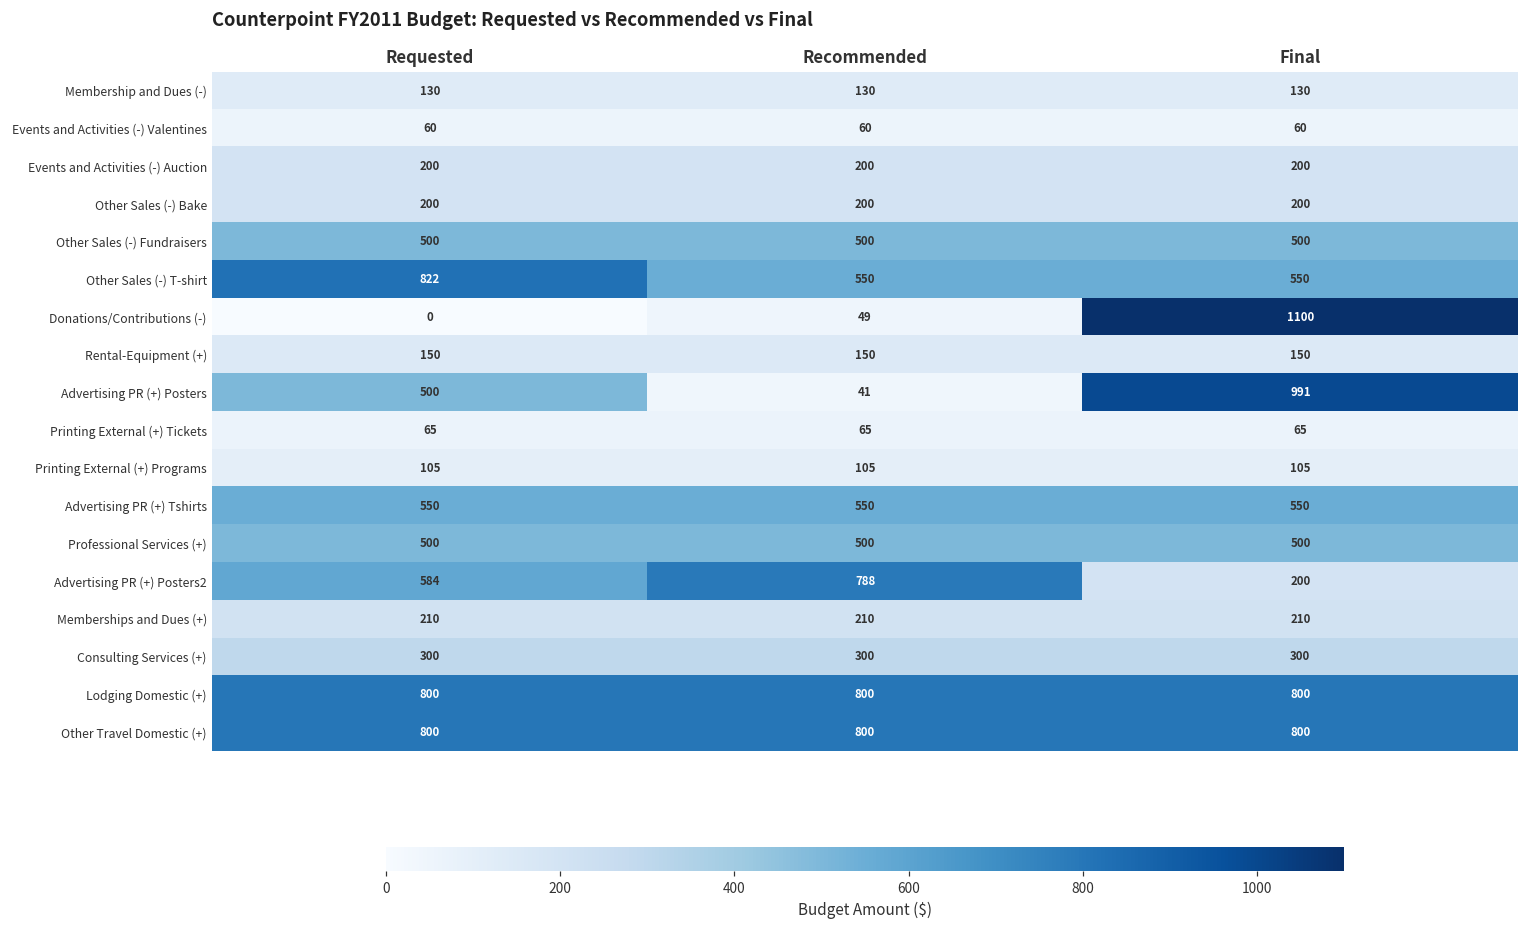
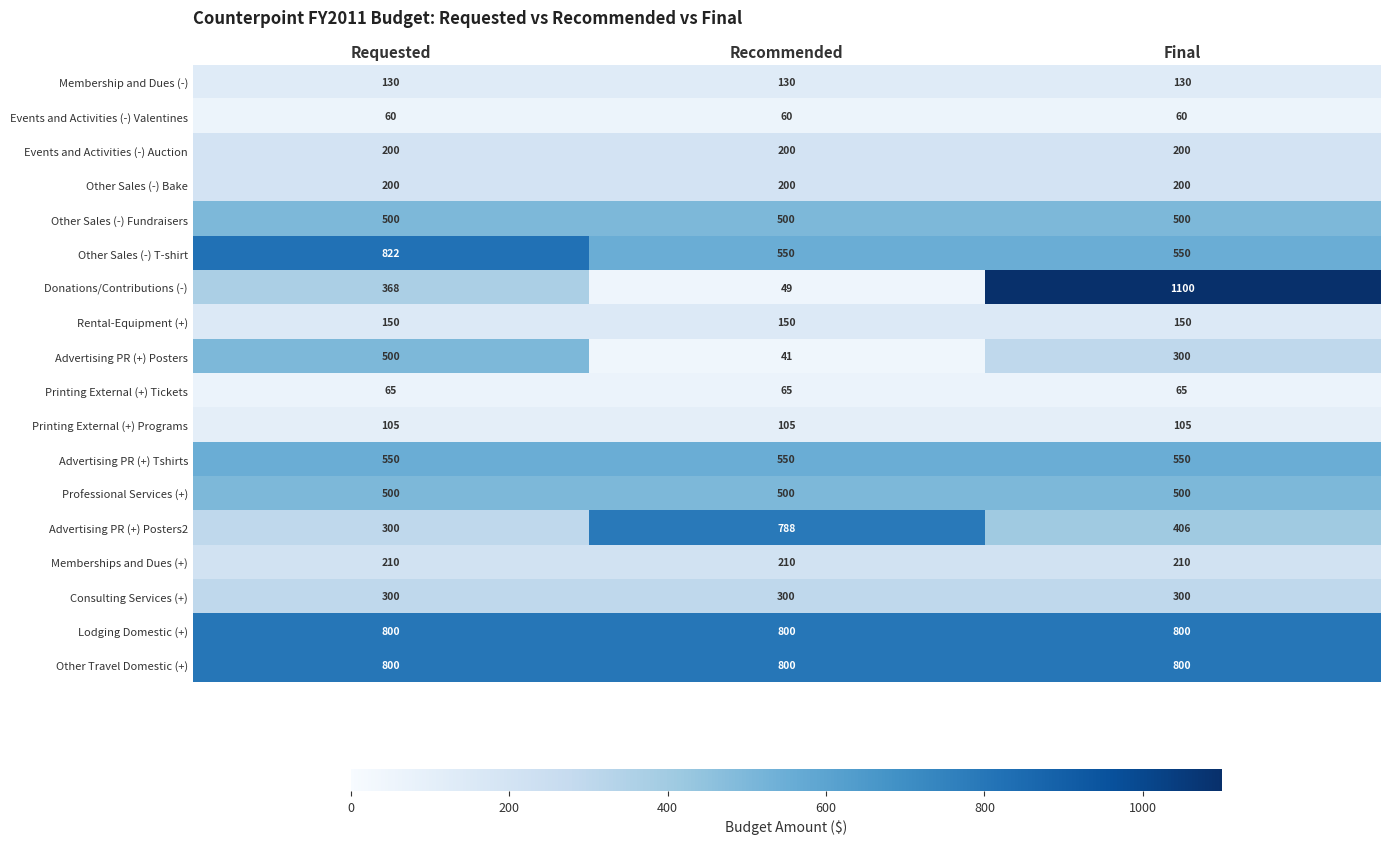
Donations/Contributions (-), Requested: 0 -> 368
Advertising PR (+) Posters, Final: 991 -> 300
Advertising PR (+) Posters2, Requested: 584 -> 300
Advertising PR (+) Posters2, Final: 200 -> 406
